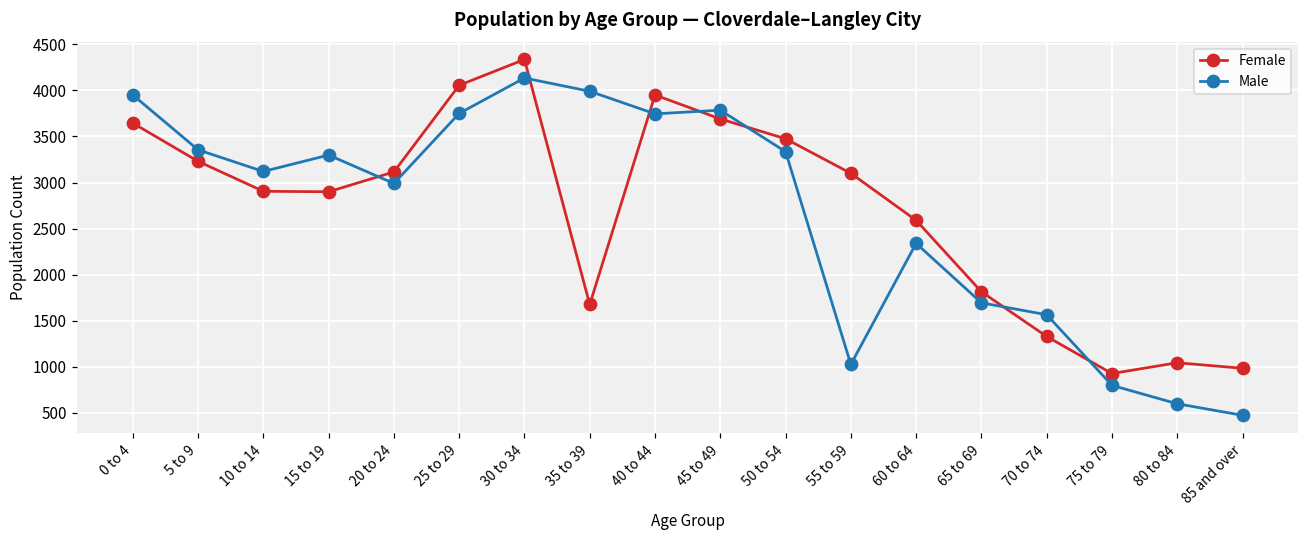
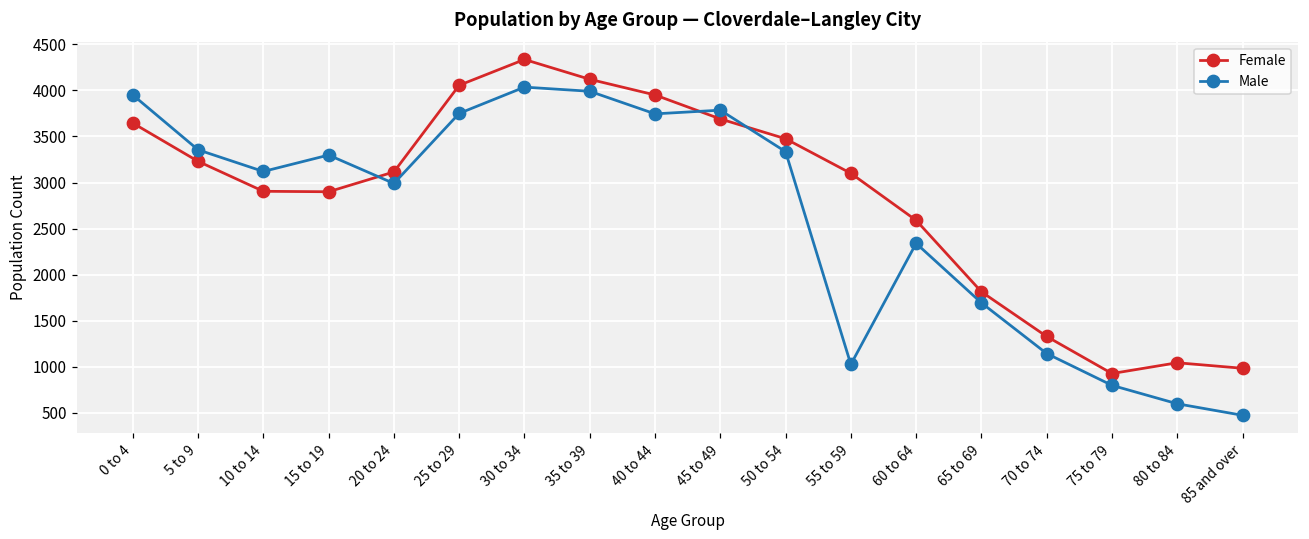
Male, 30 to 34: 4100 -> 4000
Female, 35 to 39: 1700 -> 4100
Male, 70 to 74: 1600 -> 1100
